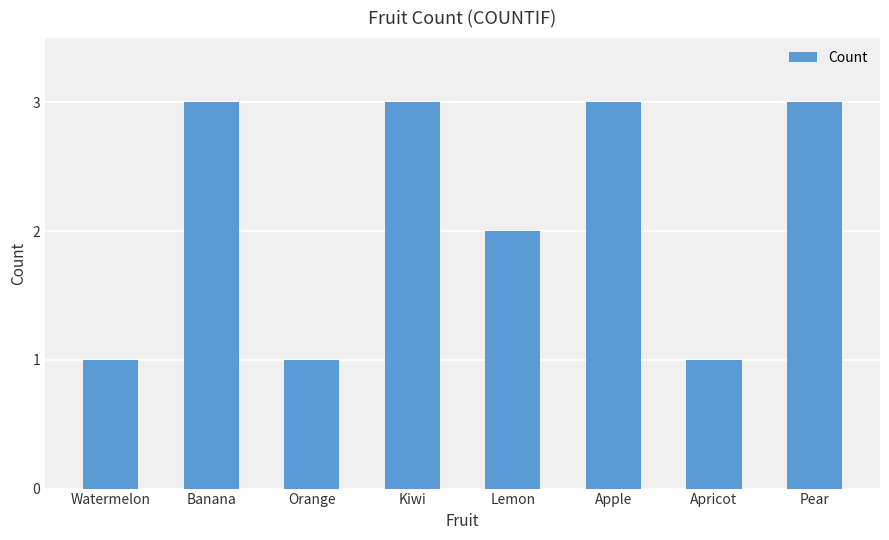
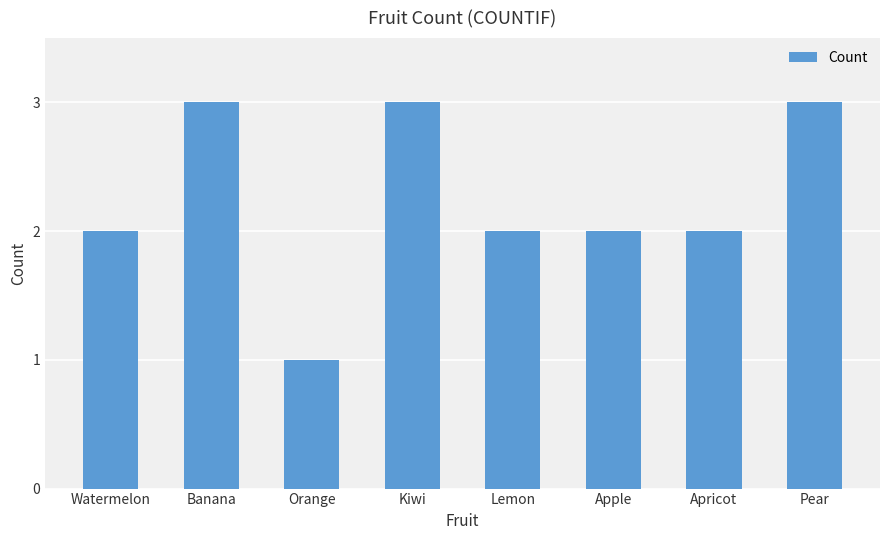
Watermelon: 1 -> 2
Apple: 3 -> 2
Apricot: 1 -> 2
